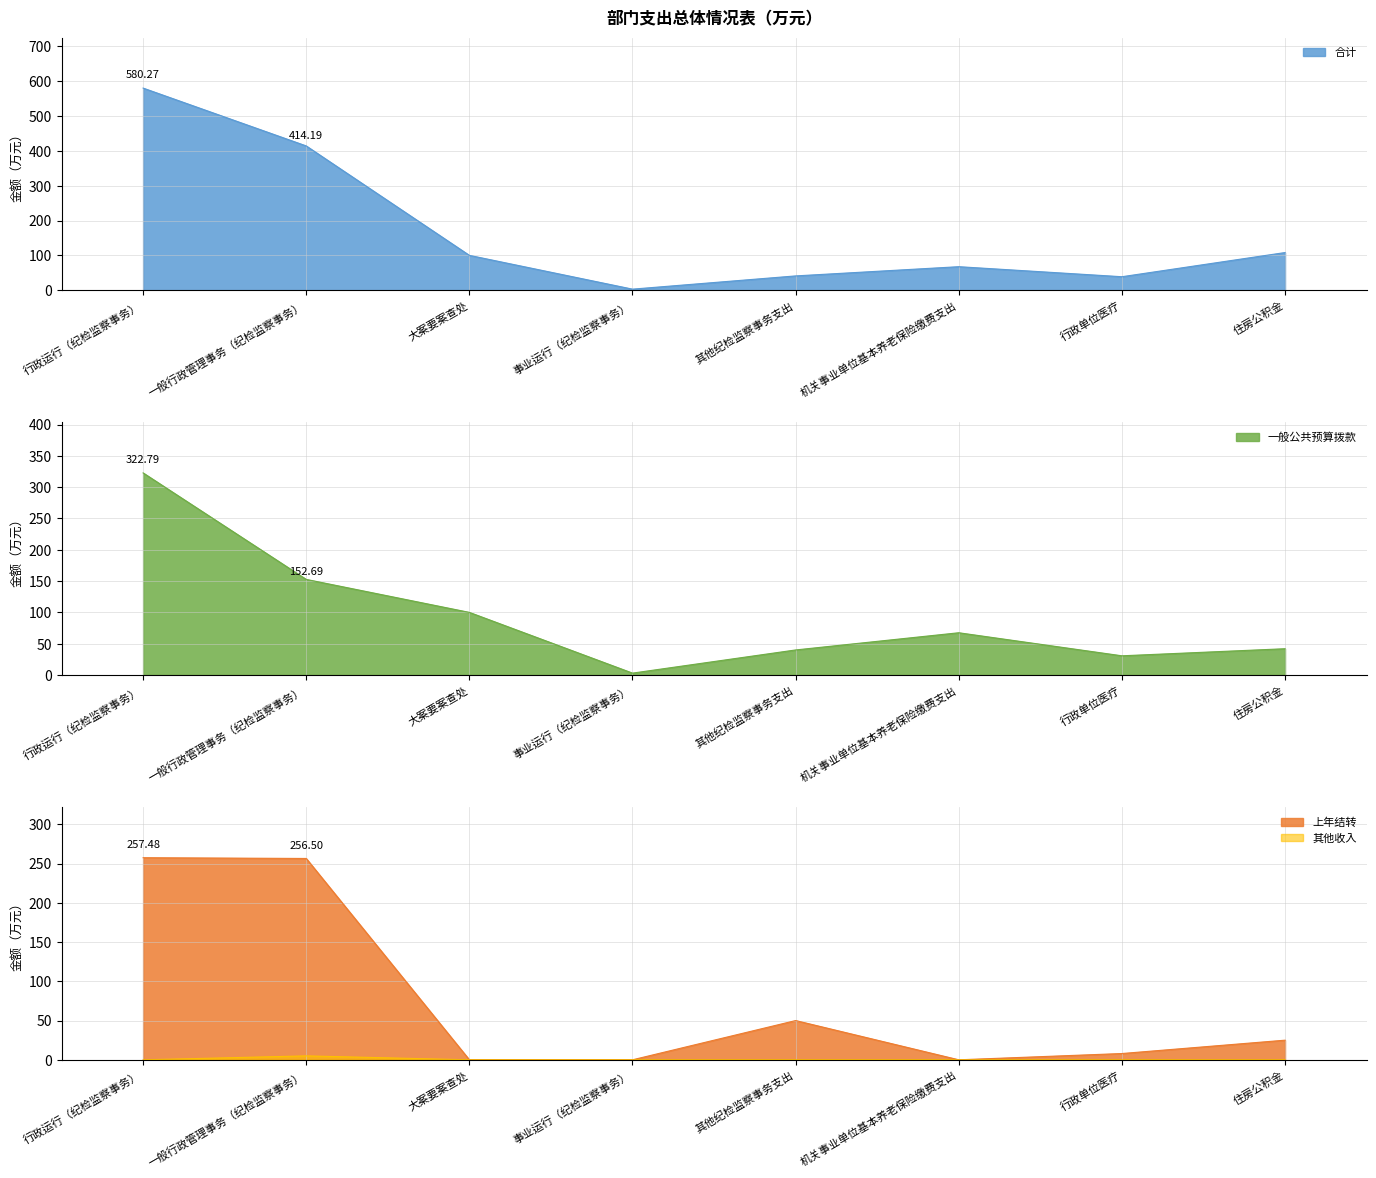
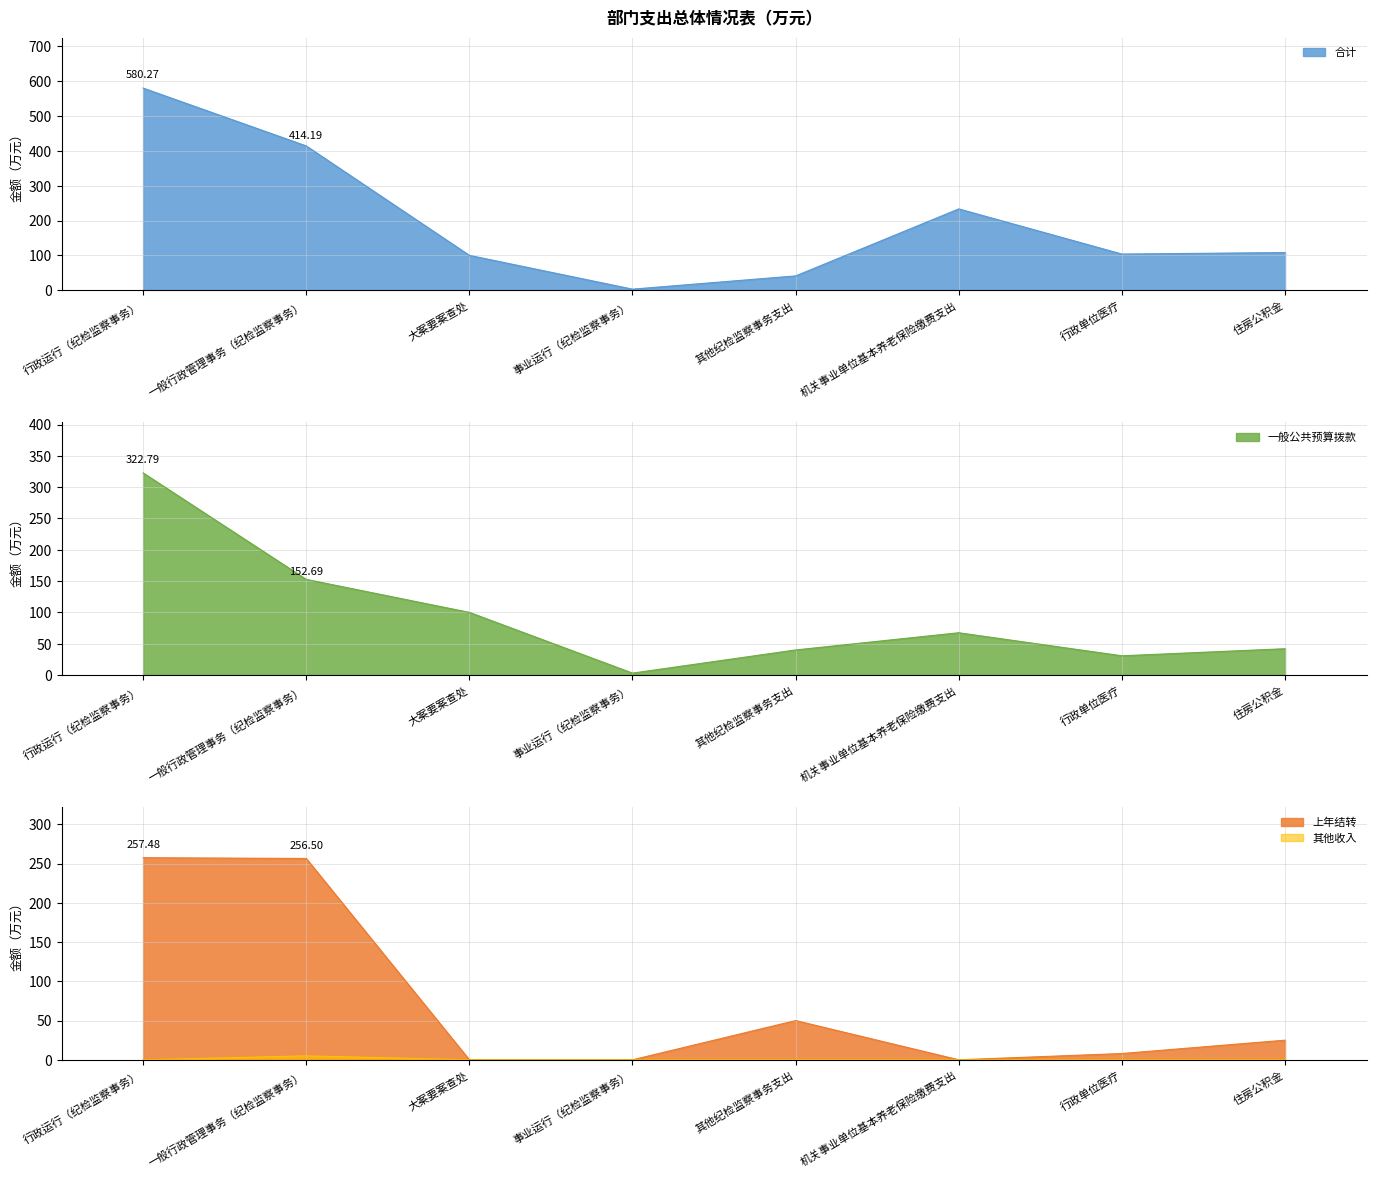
部门支出总体情况表（万元）, 机关事业单位基本养老保险缴费支出: 70 -> 230
部门支出总体情况表（万元）, 行政单位医疗: 40 -> 100
